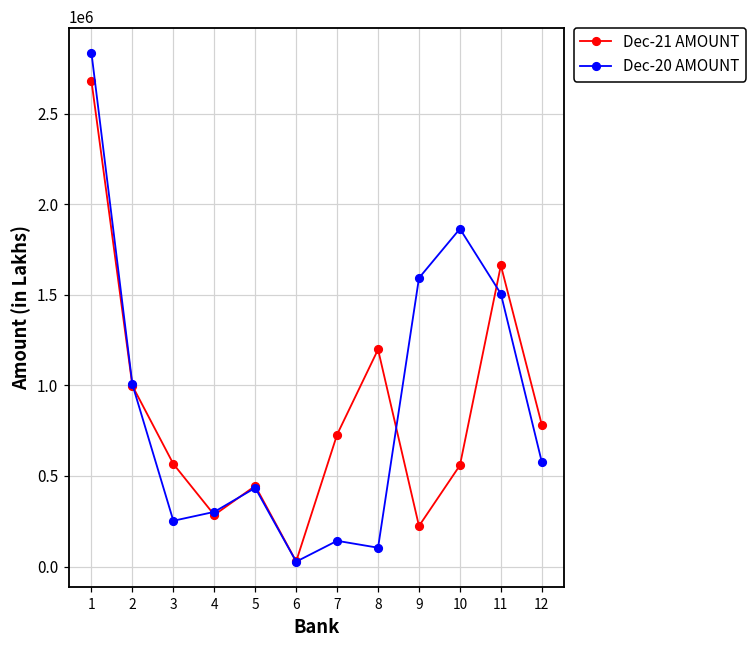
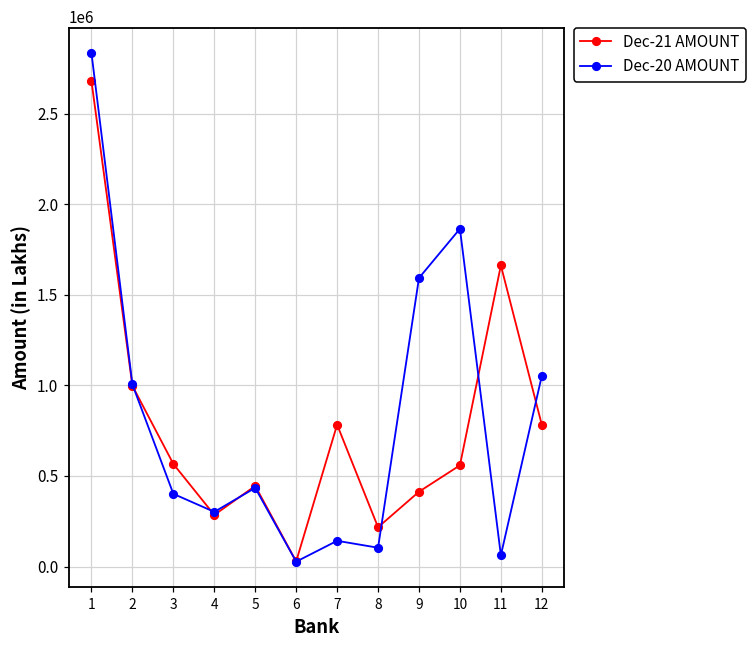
Dec-20 AMOUNT, 3: 250000 -> 400000
Dec-21 AMOUNT, 7: 730000 -> 780000
Dec-21 AMOUNT, 8: 1200000 -> 220000
Dec-21 AMOUNT, 9: 220000 -> 410000
Dec-20 AMOUNT, 11: 1510000 -> 60000
Dec-20 AMOUNT, 12: 580000 -> 1050000
